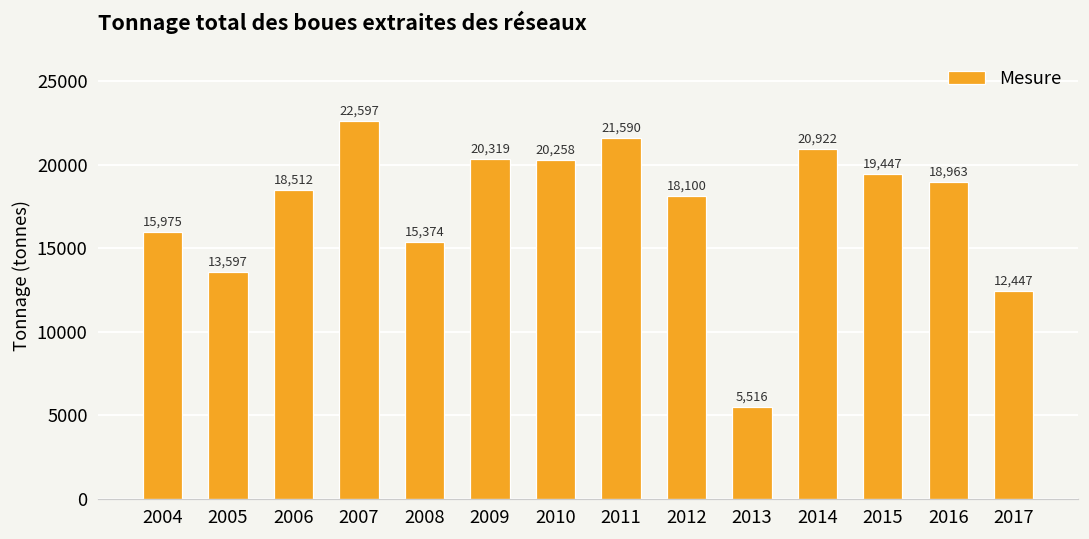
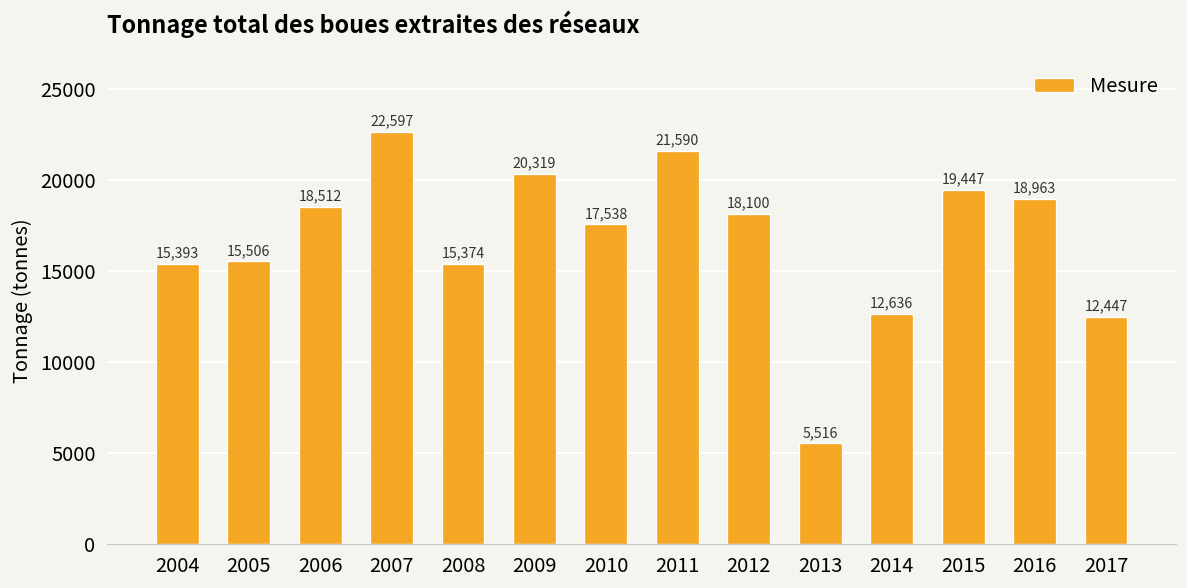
2004: 15,975 -> 15,393
2005: 13,597 -> 15,506
2010: 20,258 -> 17,538
2014: 20,922 -> 12,636
